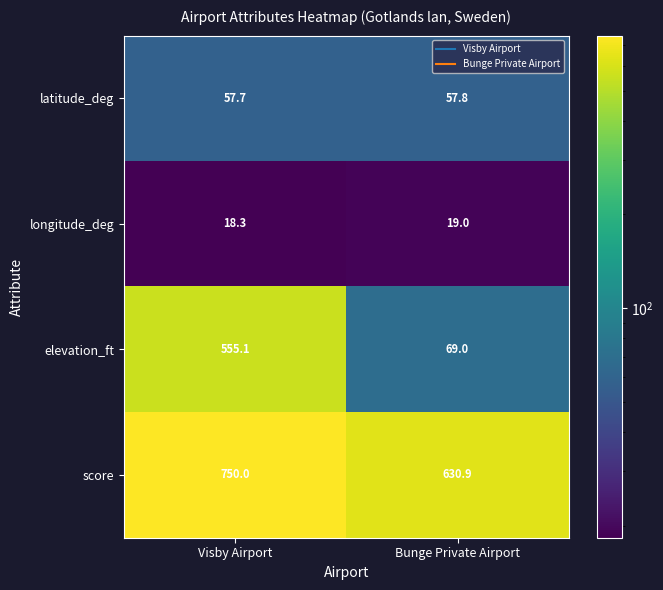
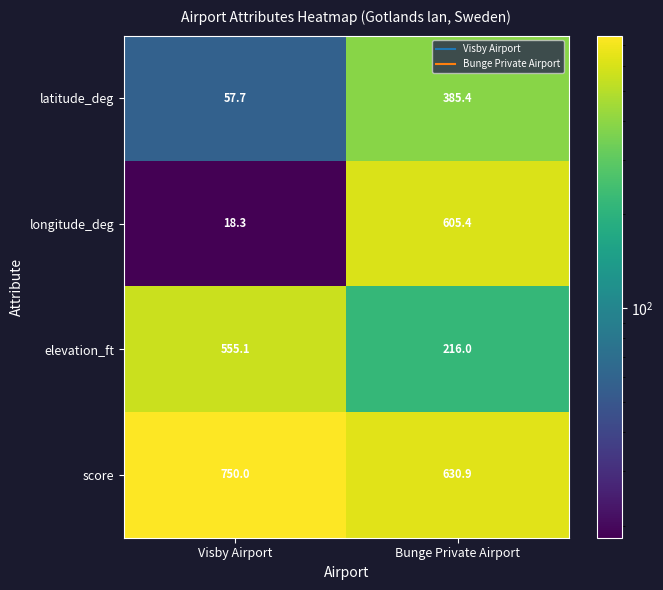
latitude_deg, Bunge Private Airport: 57.8 -> 385.4
longitude_deg, Bunge Private Airport: 19.0 -> 605.4
elevation_ft, Bunge Private Airport: 69.0 -> 216.0
